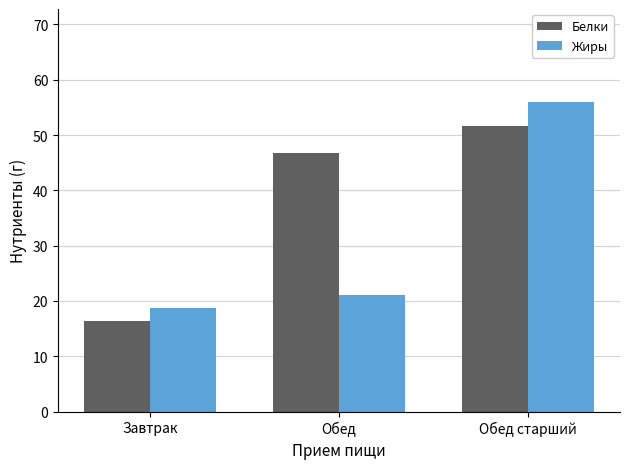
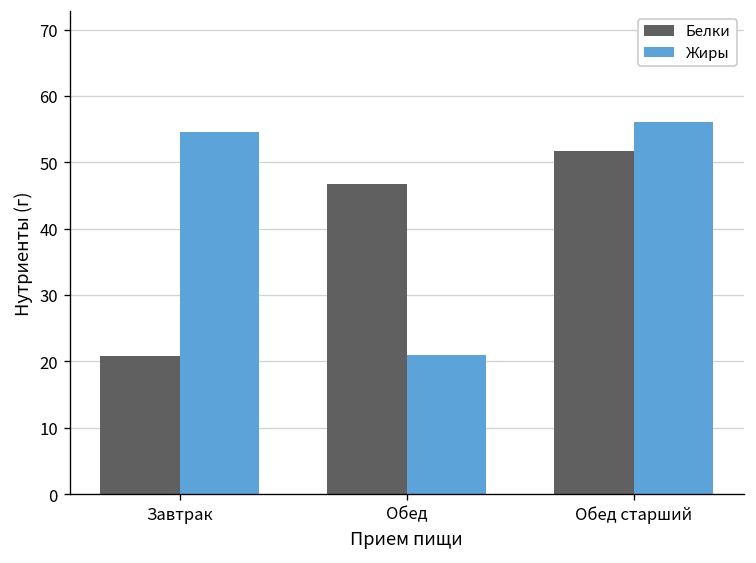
Белки, Завтрак: 16 -> 21
Жиры, Завтрак: 19 -> 55
